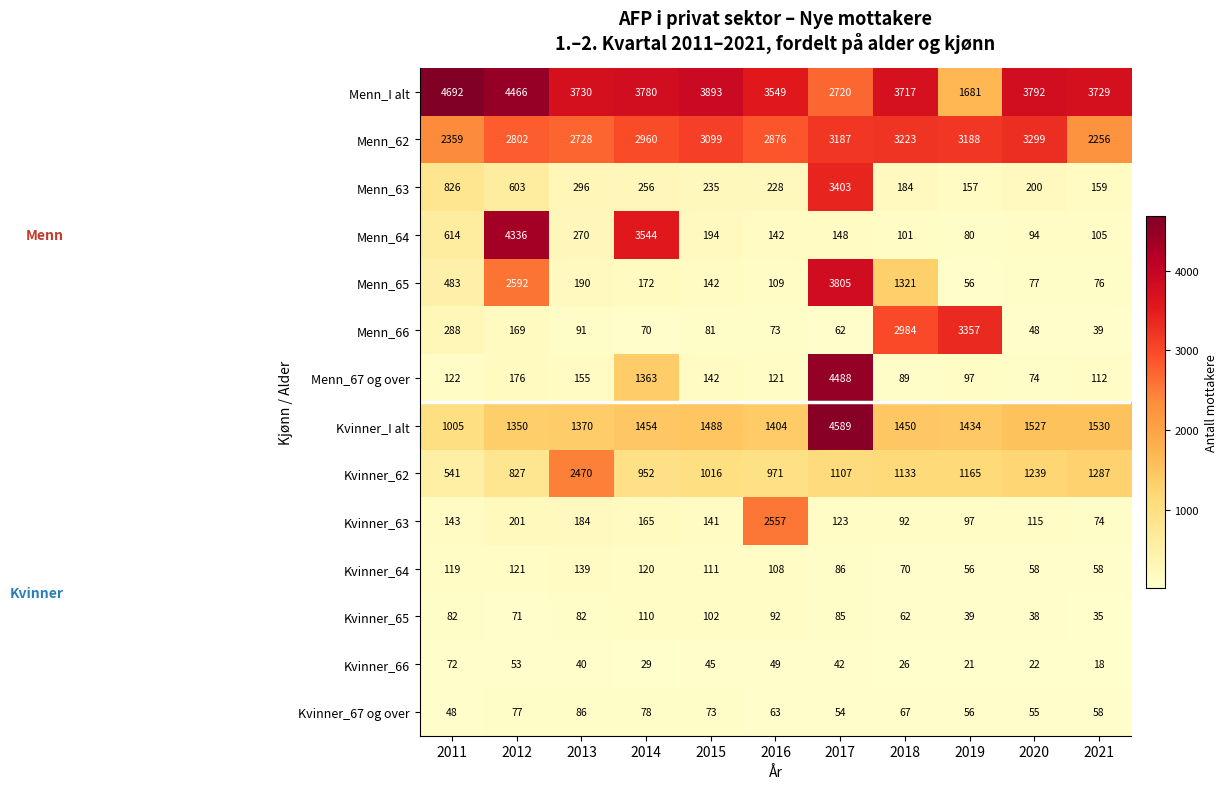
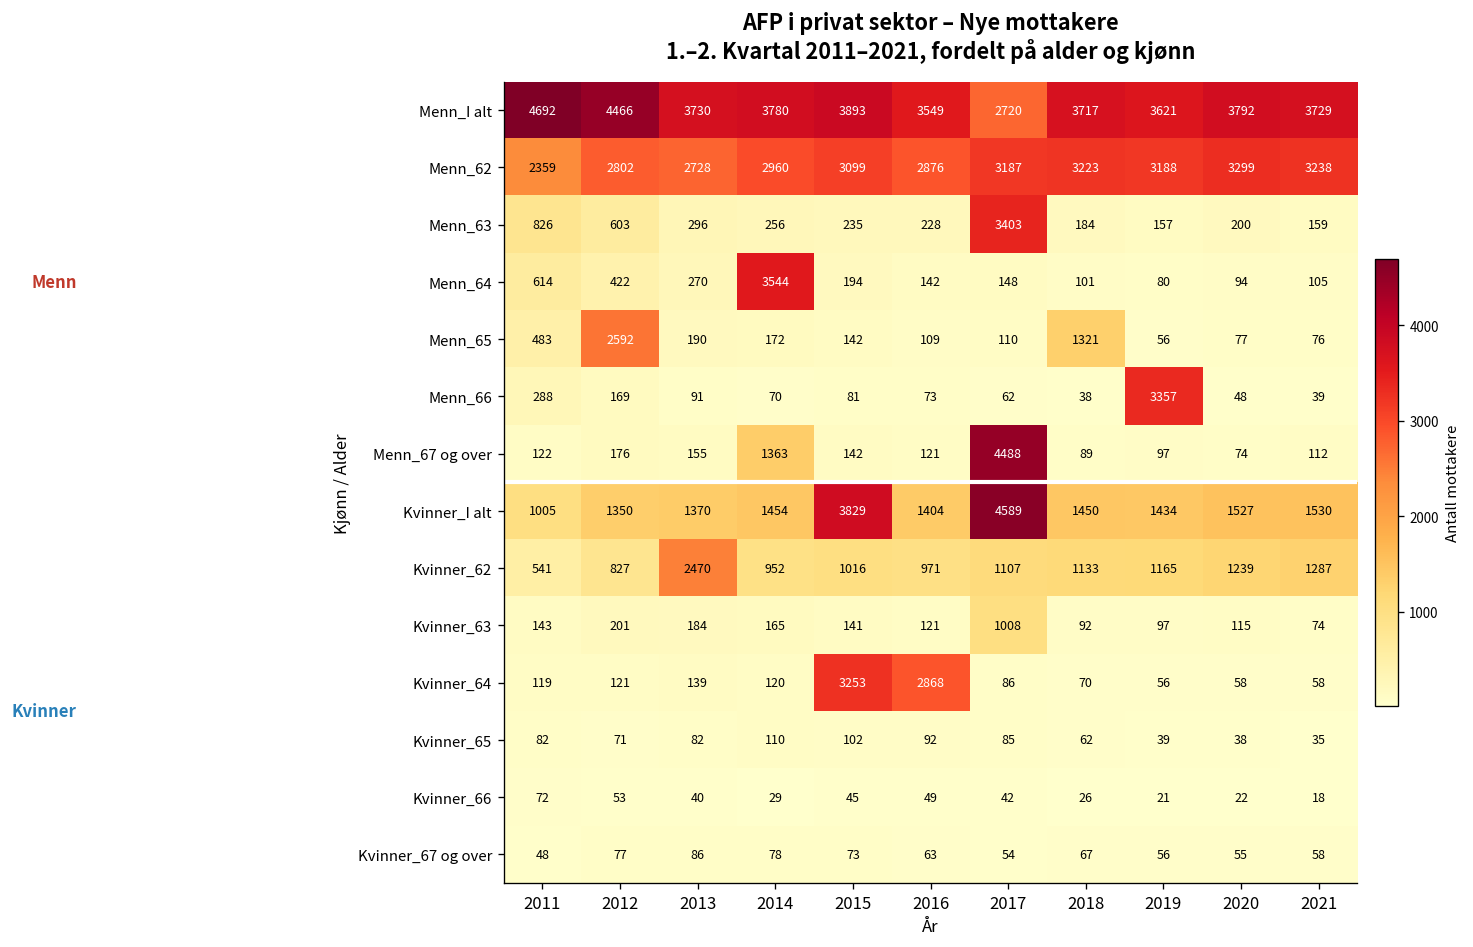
Menn_I alt, 2019: 1681 -> 3621
Menn_62, 2021: 2256 -> 3238
Menn_64, 2012: 4336 -> 422
Menn_65, 2017: 3805 -> 110
Menn_66, 2018: 2984 -> 38
Kvinner_I alt, 2015: 1488 -> 3829
Kvinner_63, 2016: 2557 -> 121
Kvinner_63, 2017: 123 -> 1008
Kvinner_64, 2015: 111 -> 3253
Kvinner_64, 2016: 108 -> 2868
